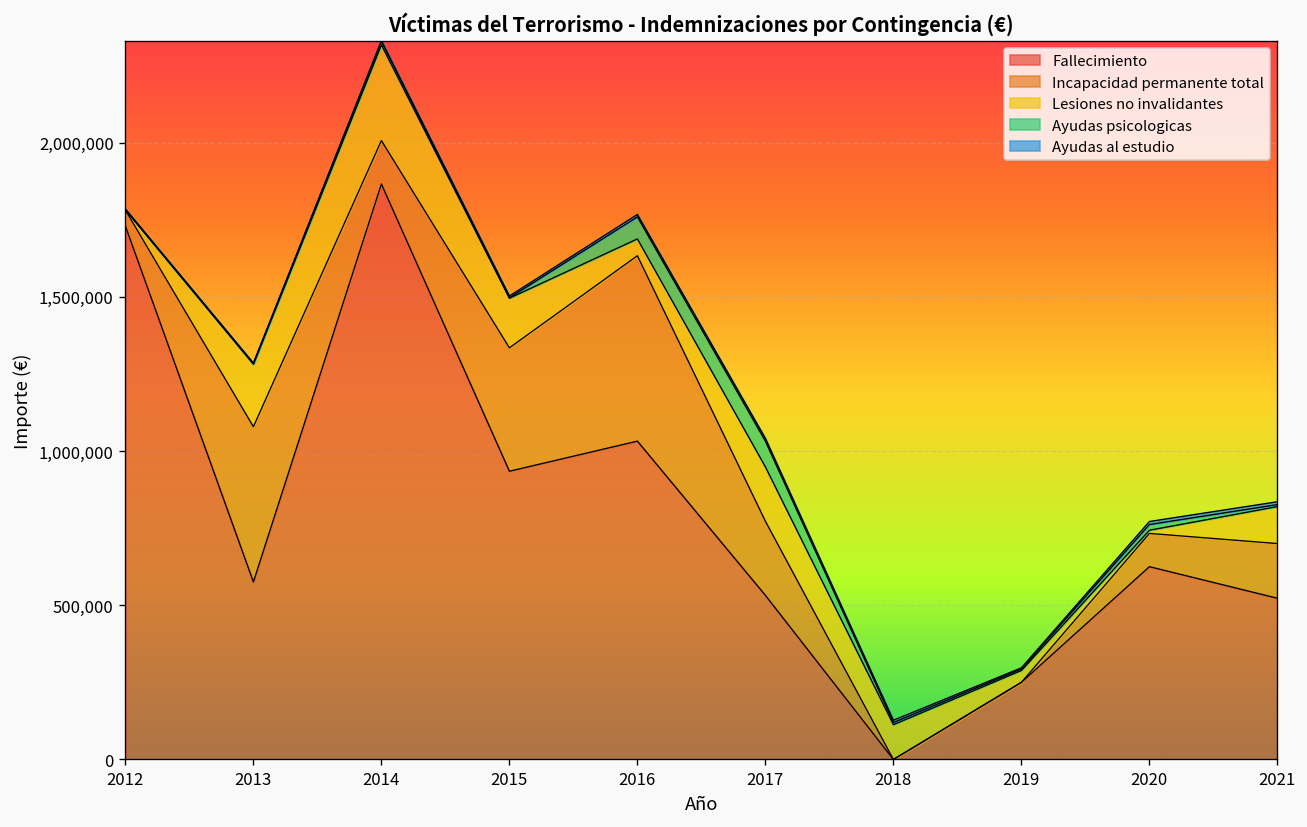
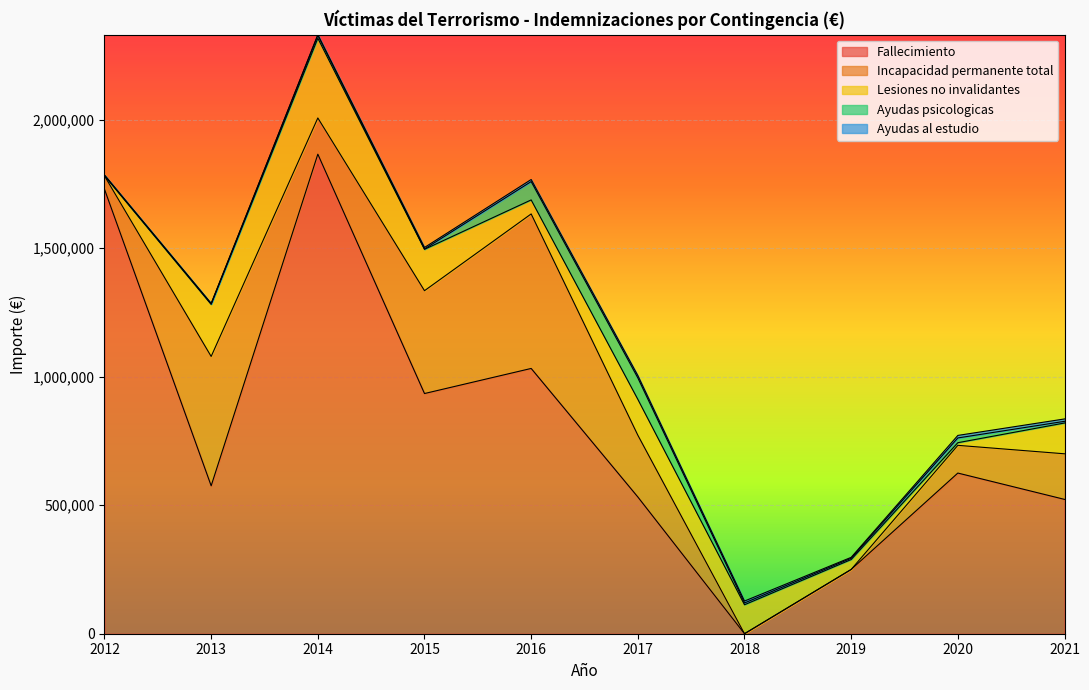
Lesiones no invalidantes, 2017: 180,000 -> 140,000
